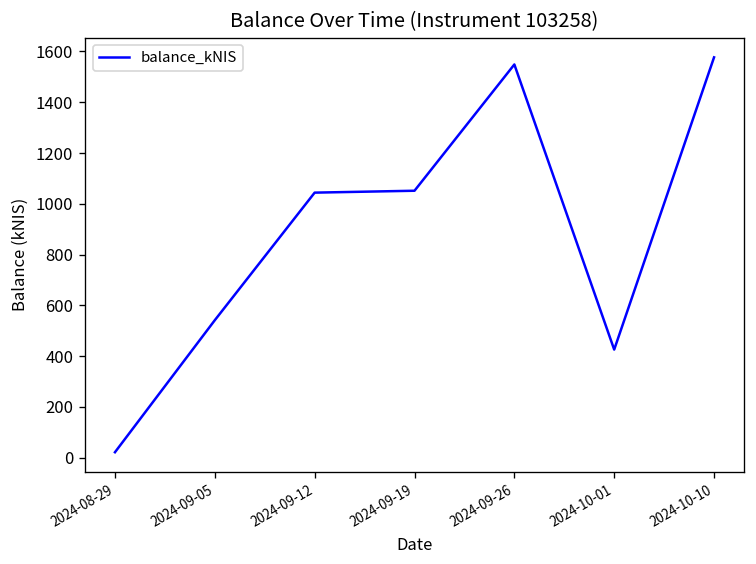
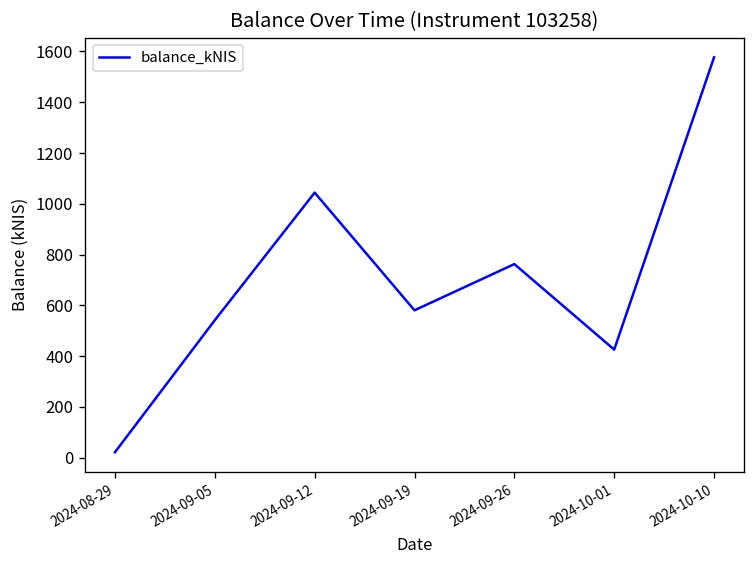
2024-09-19: 1050 -> 580
2024-09-26: 1550 -> 760
